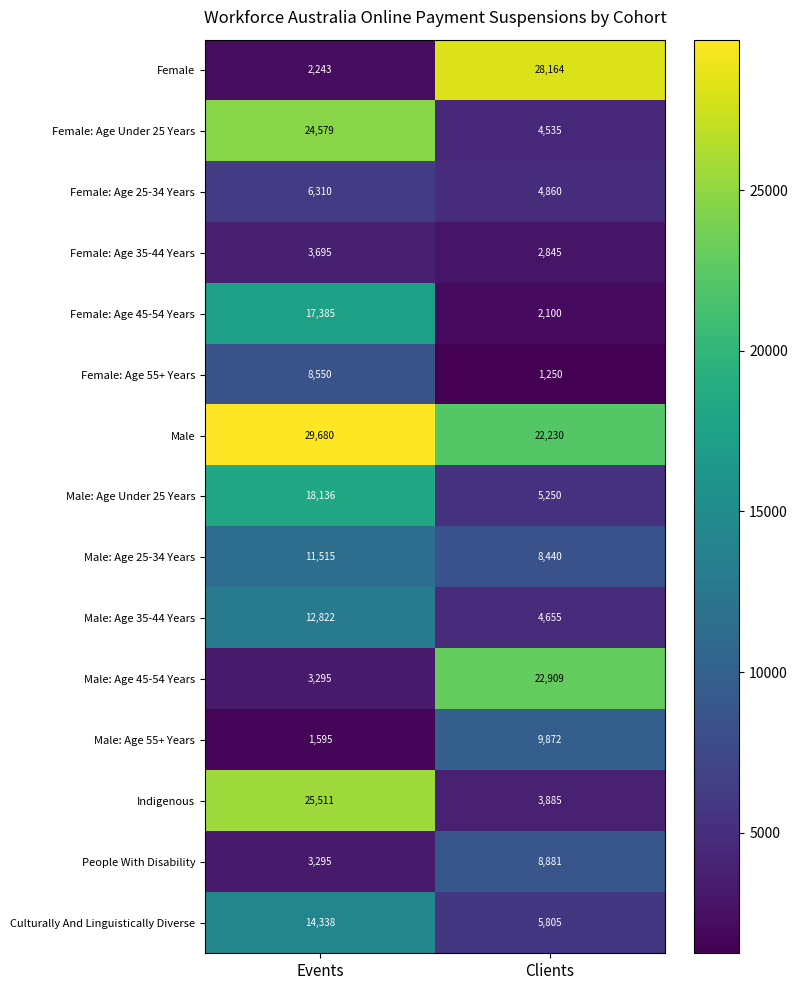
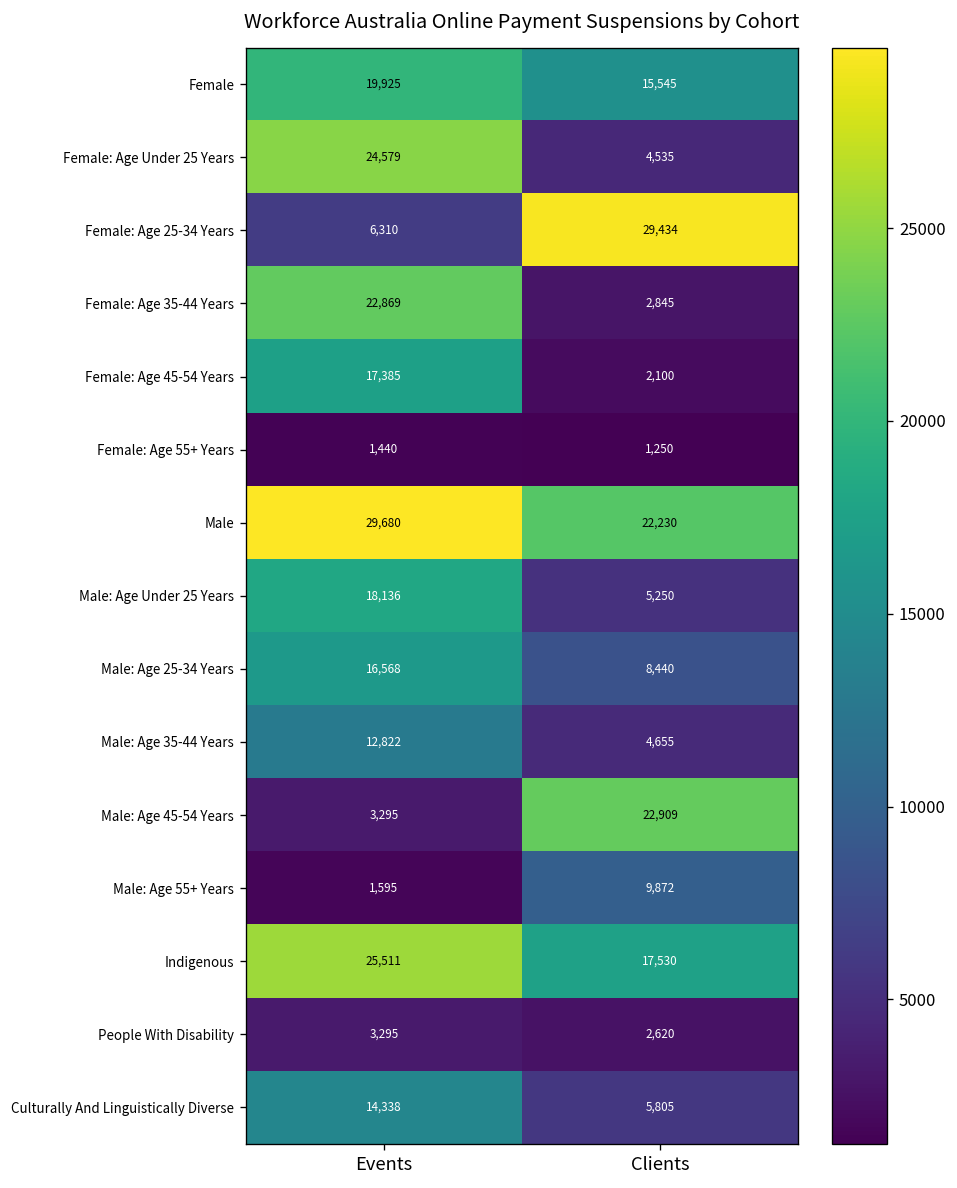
Female, Events: 2,243 -> 19,925
Female, Clients: 28,164 -> 15,545
Female: Age 25-34 Years, Clients: 4,860 -> 29,434
Female: Age 35-44 Years, Events: 3,695 -> 22,869
Female: Age 55+ Years, Events: 8,550 -> 1,440
Male: Age 25-34 Years, Events: 11,515 -> 16,568
Indigenous, Clients: 3,885 -> 17,530
People With Disability, Clients: 8,881 -> 2,620
